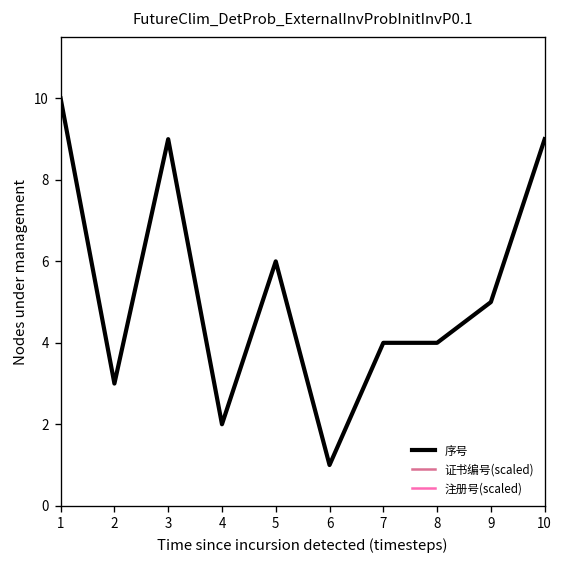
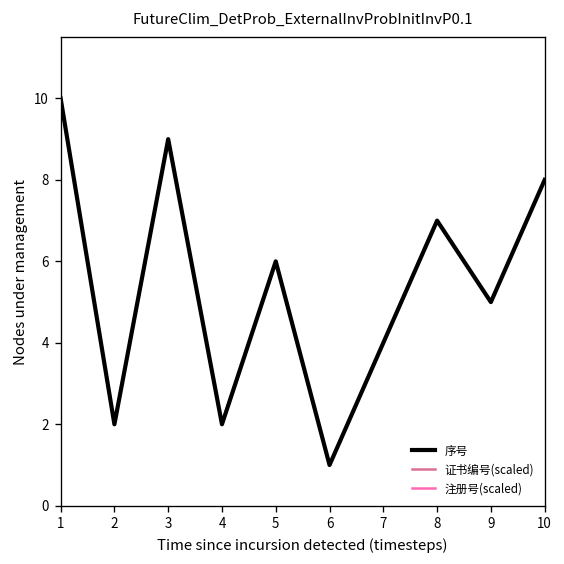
序号, 2: 3 -> 2
序号, 8: 4 -> 7
序号, 10: 9 -> 8
